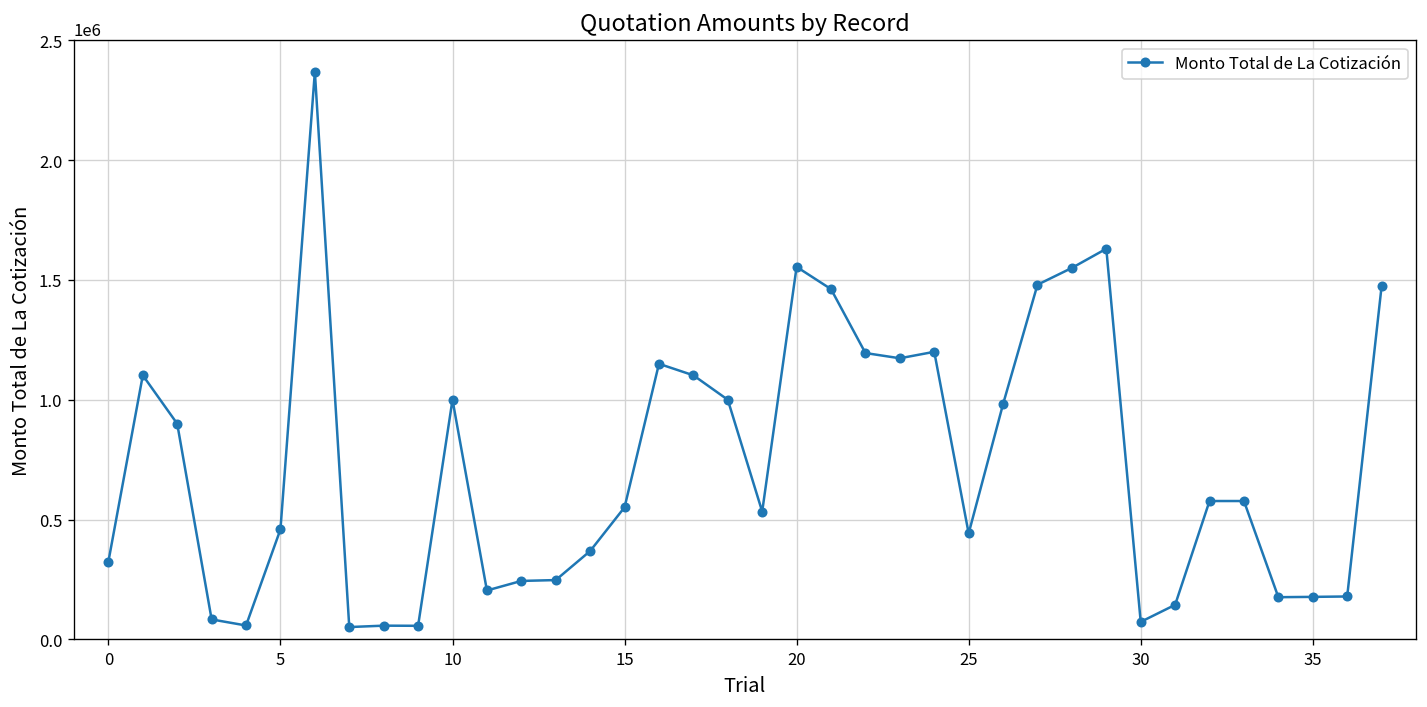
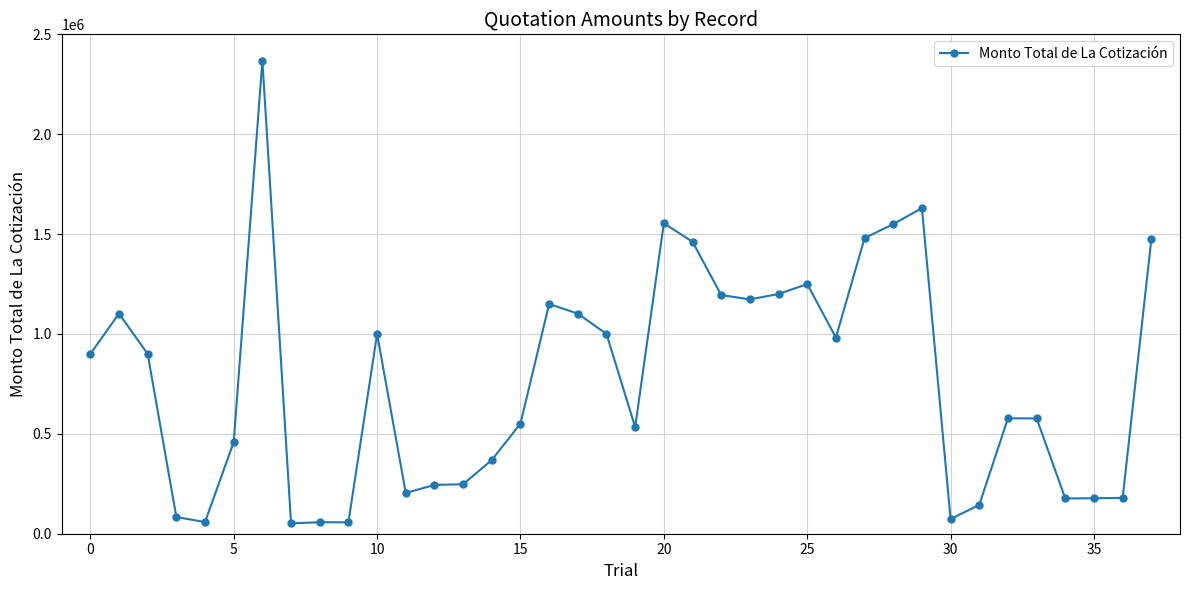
0: 320000 -> 900000
25: 440000 -> 1250000
